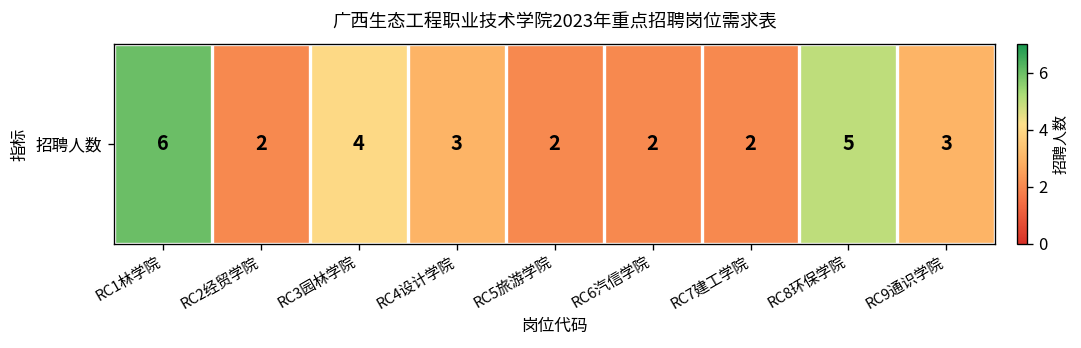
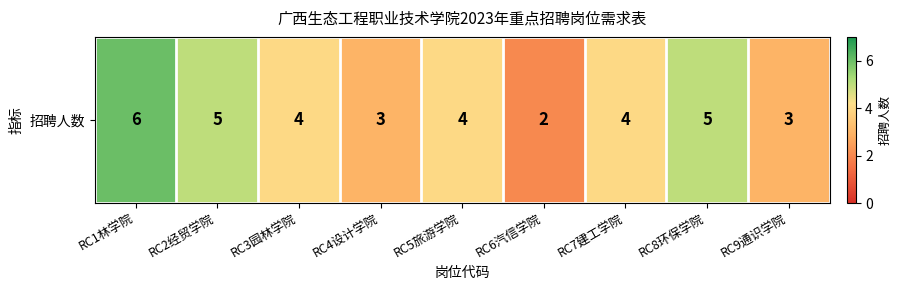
招聘人数, RC2经贸学院: 2 -> 5
招聘人数, RC5旅游学院: 2 -> 4
招聘人数, RC7建工学院: 2 -> 4
